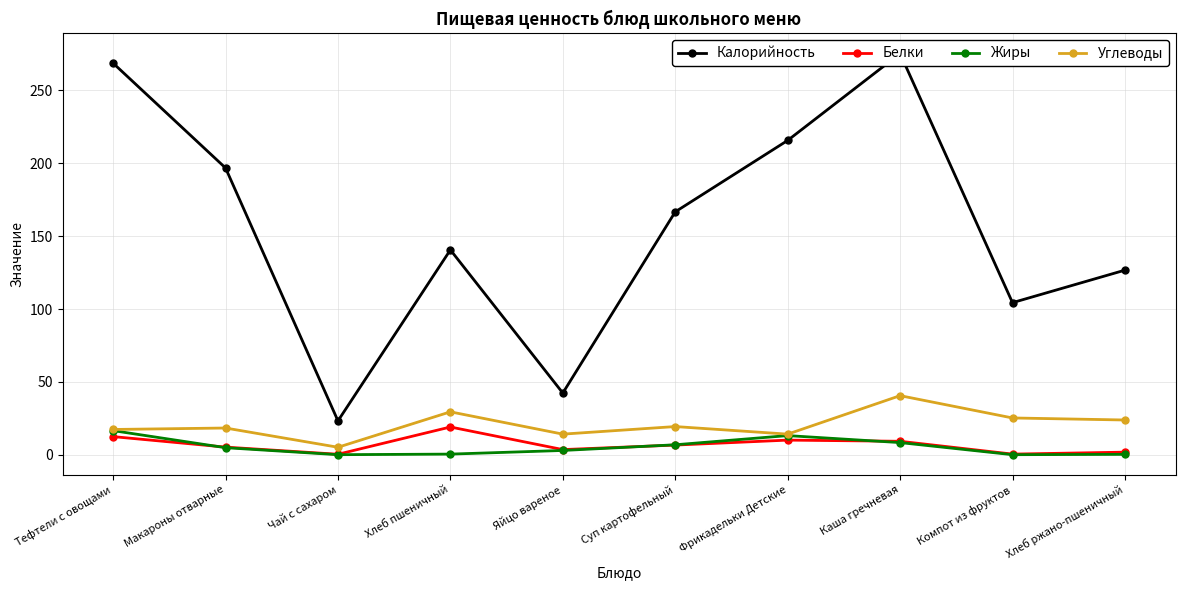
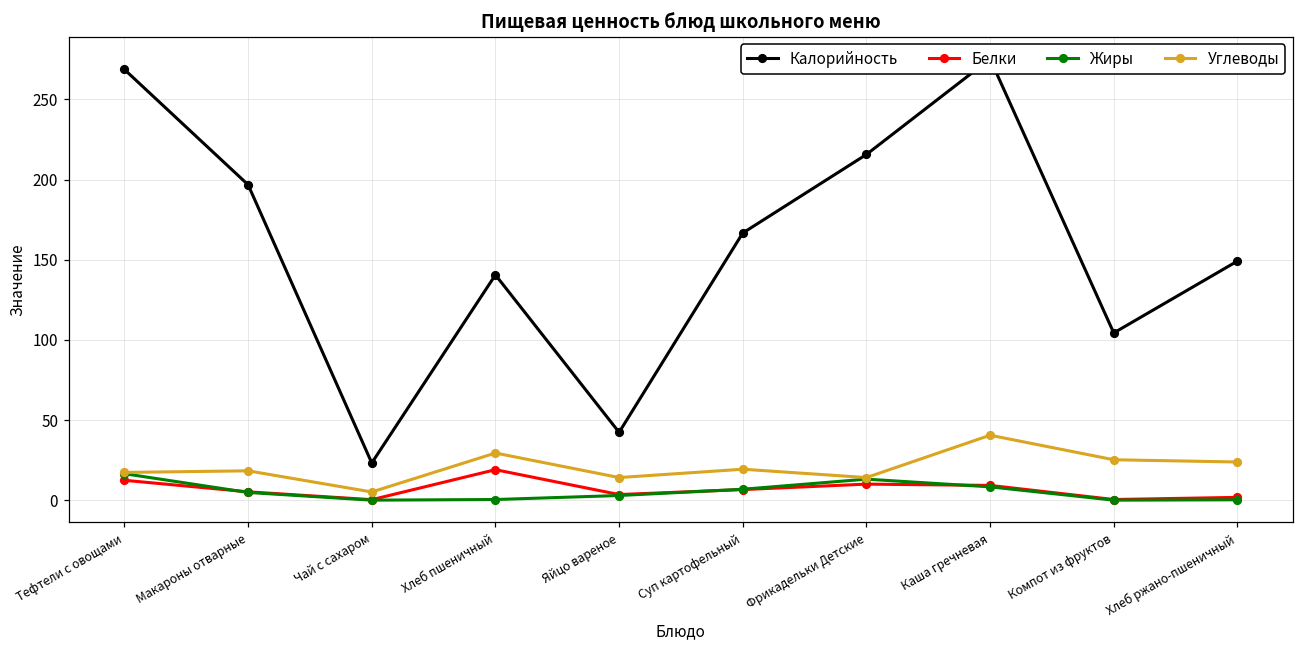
Калорийность, Хлеб ржано-пшеничный: 127 -> 149
